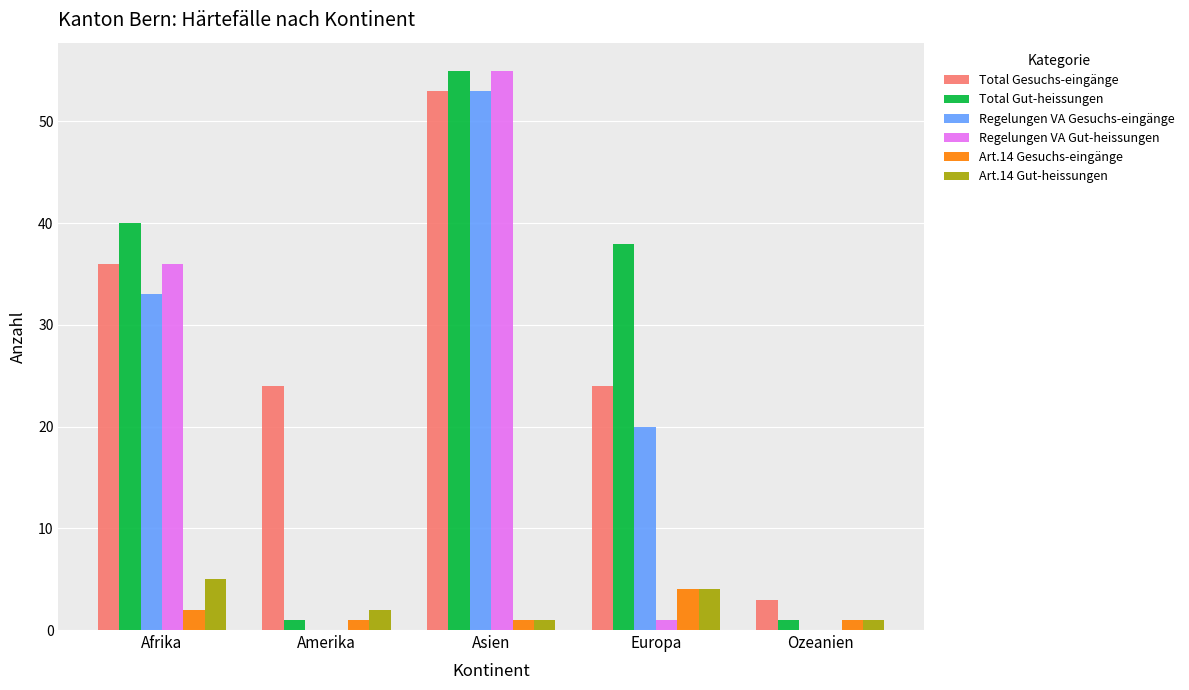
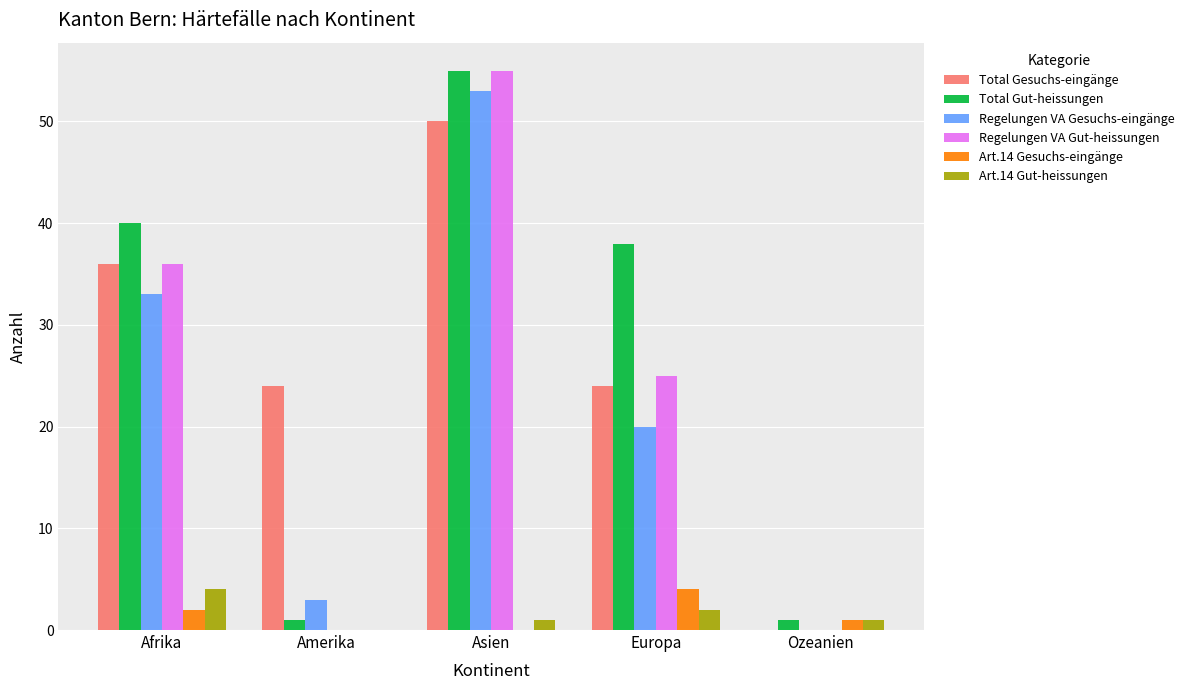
Art.14 Gut-heissungen, Afrika: 5 -> 4
Regelungen VA Gesuchs-eingänge, Amerika: 0 -> 3
Art.14 Gesuchs-eingänge, Amerika: 1 -> 0
Art.14 Gut-heissungen, Amerika: 2 -> 0
Total Gesuchs-eingänge, Asien: 53 -> 50
Art.14 Gesuchs-eingänge, Asien: 1 -> 0
Regelungen VA Gut-heissungen, Europa: 1 -> 25
Art.14 Gut-heissungen, Europa: 4 -> 2
Total Gesuchs-eingänge, Ozeanien: 3 -> 0
